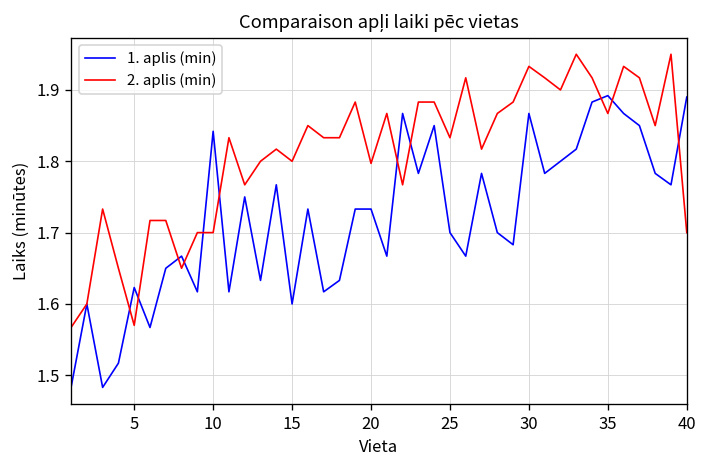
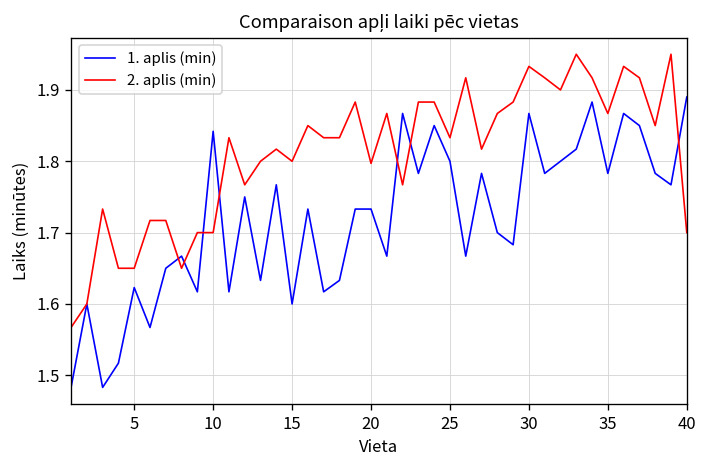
2. aplis (min), 5: 1.57 -> 1.65
1. aplis (min), 25: 1.7 -> 1.8
1. aplis (min), 35: 1.89 -> 1.78
